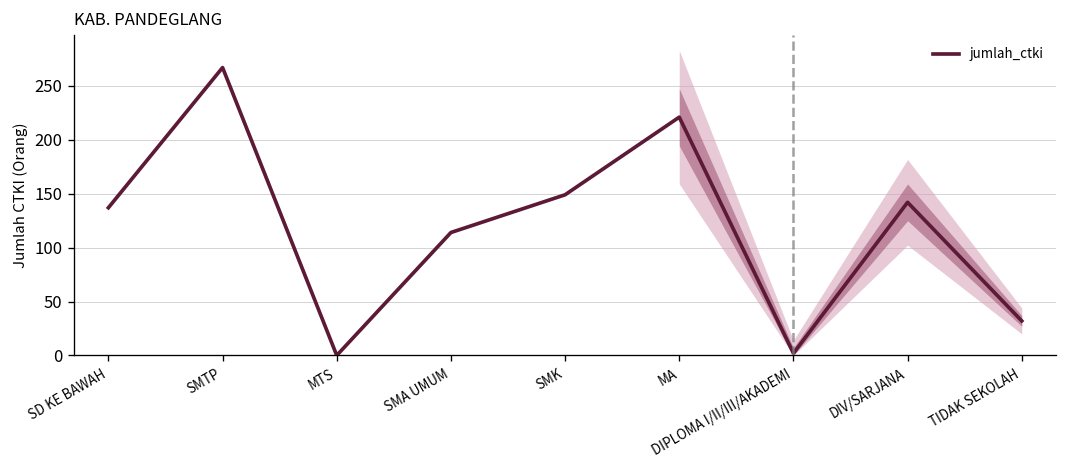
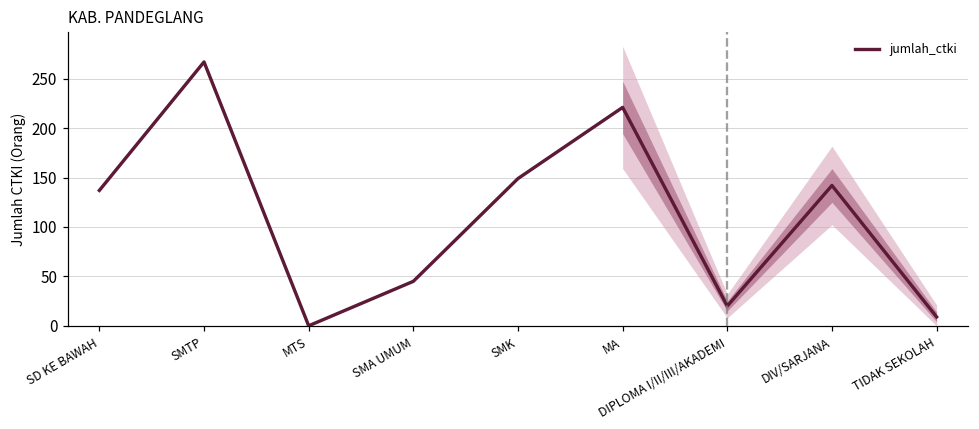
jumlah_ctki, SMA UMUM: 110 -> 50
jumlah_ctki, DIPLOMA I/II/III/AKADEMI: 0 -> 20
jumlah_ctki, TIDAK SEKOLAH: 30 -> 10
